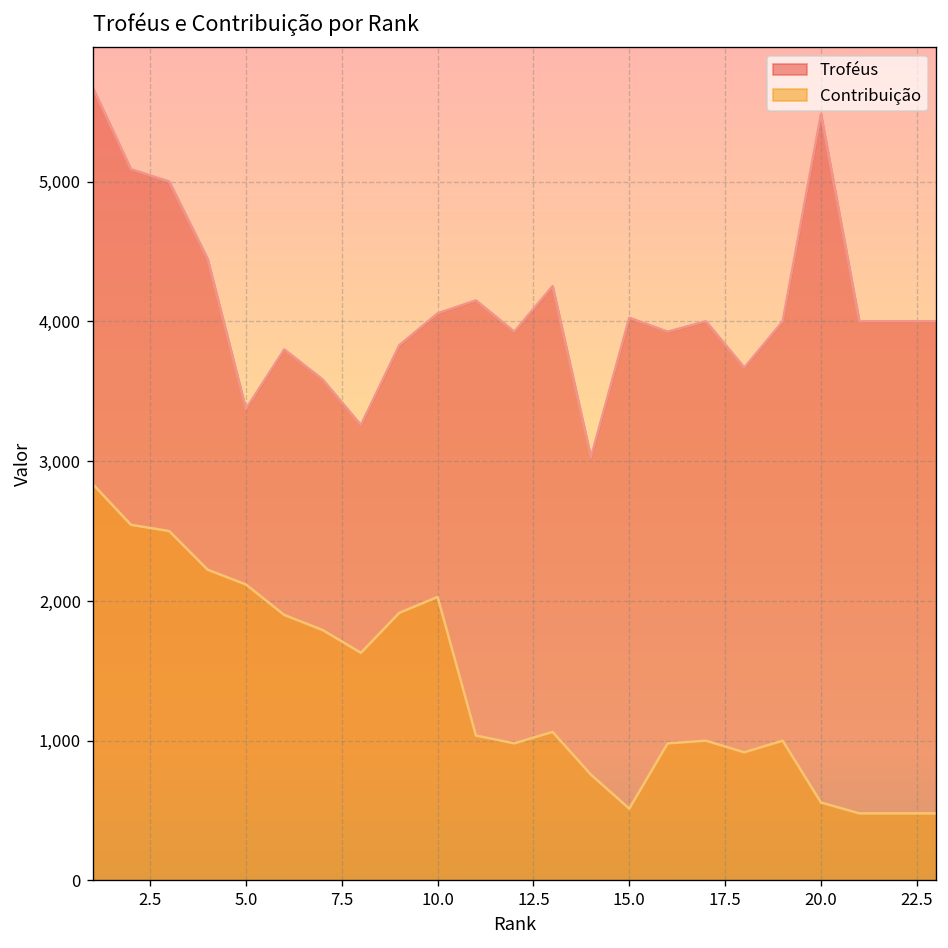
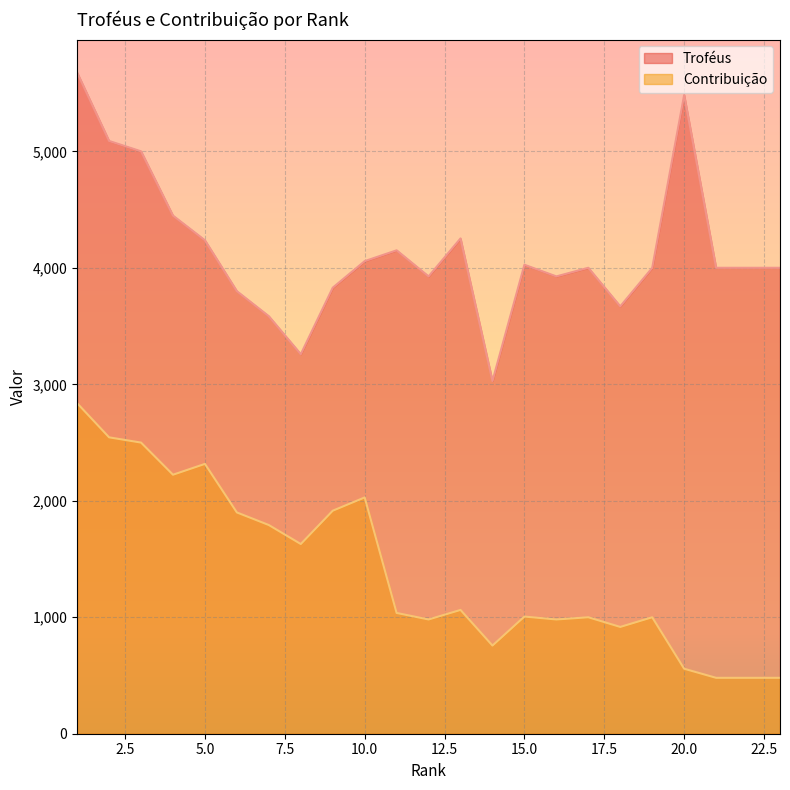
Troféus, 5.0: 3,370 -> 4,240
Contribuição, 5.0: 2,120 -> 2,320
Contribuição, 15.0: 510 -> 1,010
